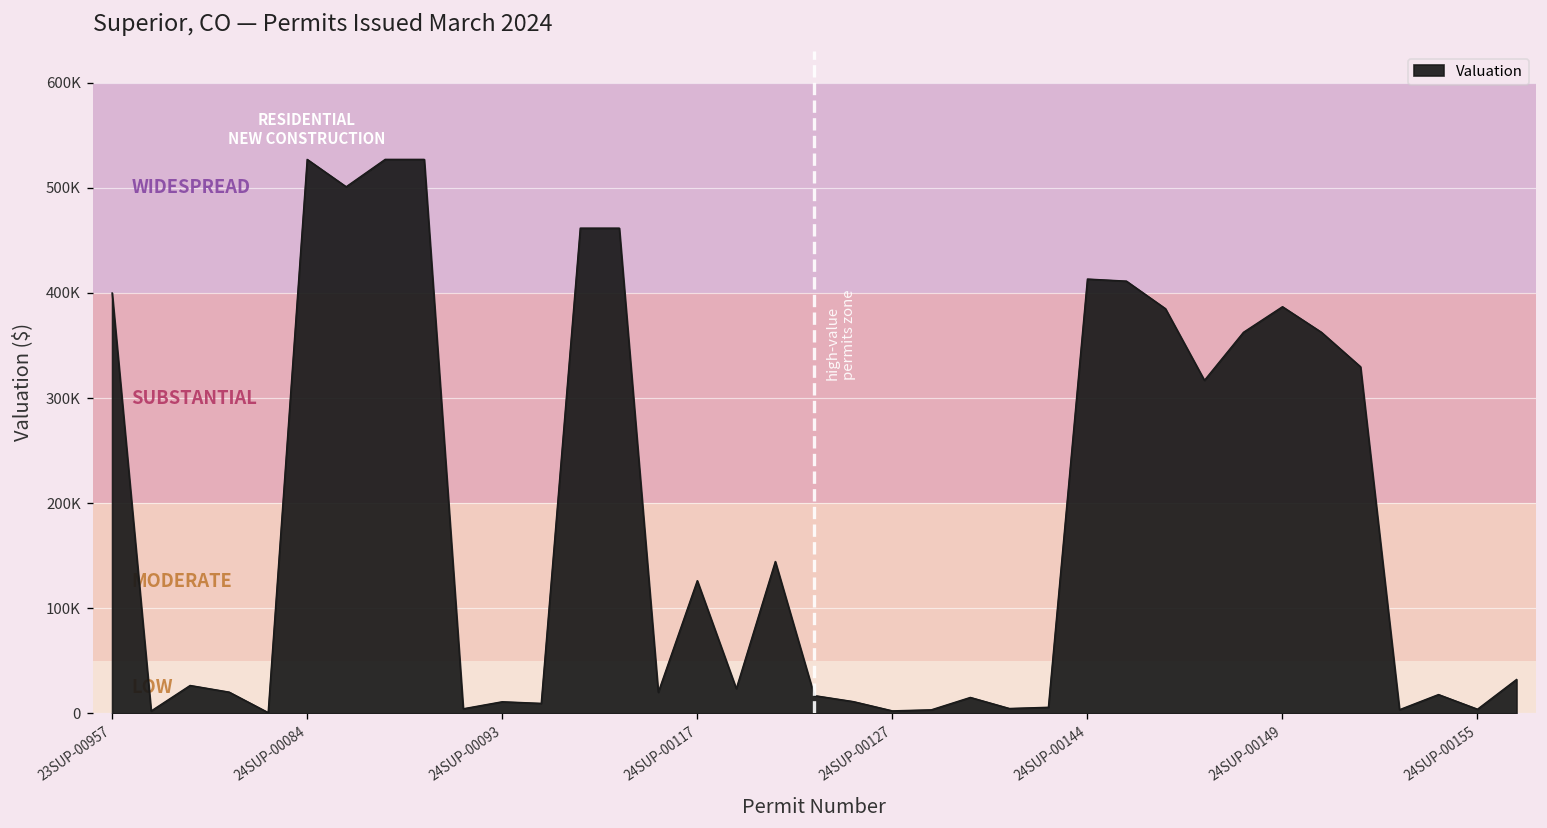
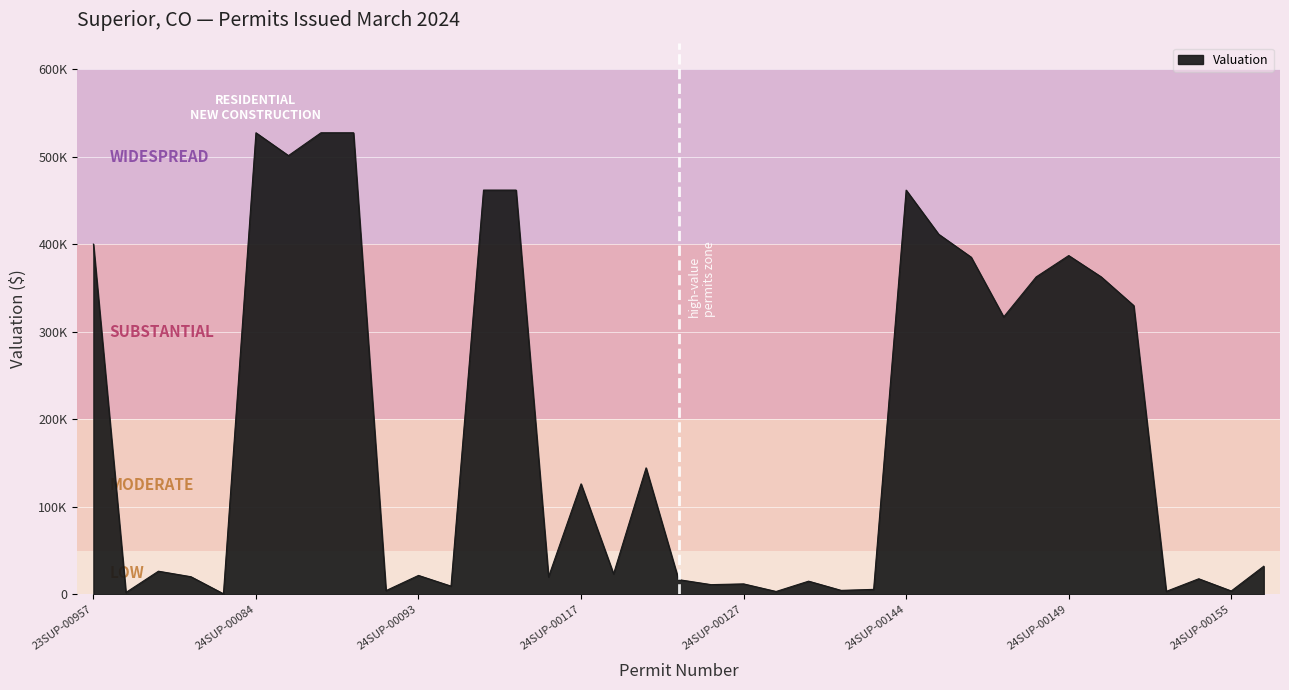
24SUP-00093: 10000 -> 20000
24SUP-00127: 0 -> 10000
24SUP-00144: 410000 -> 460000
